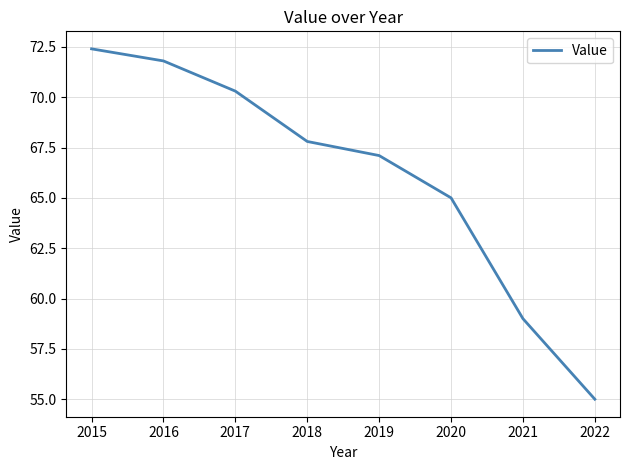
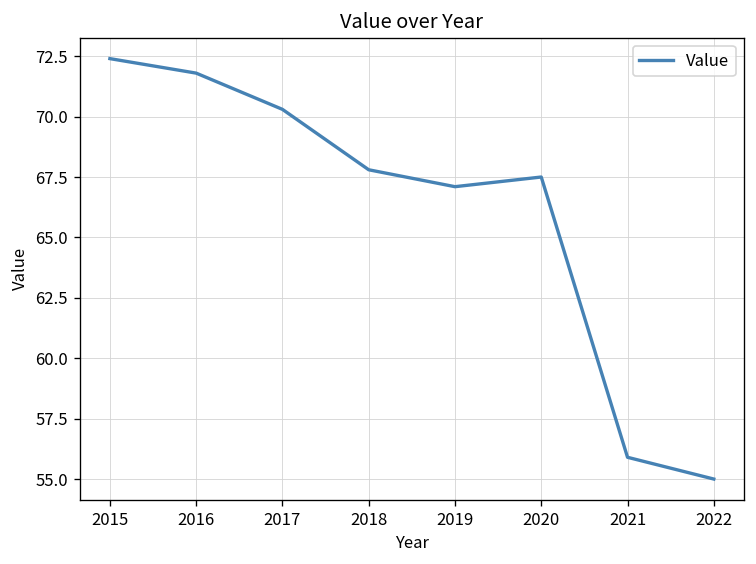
2020: 65.0 -> 67.5
2021: 59.0 -> 55.9
